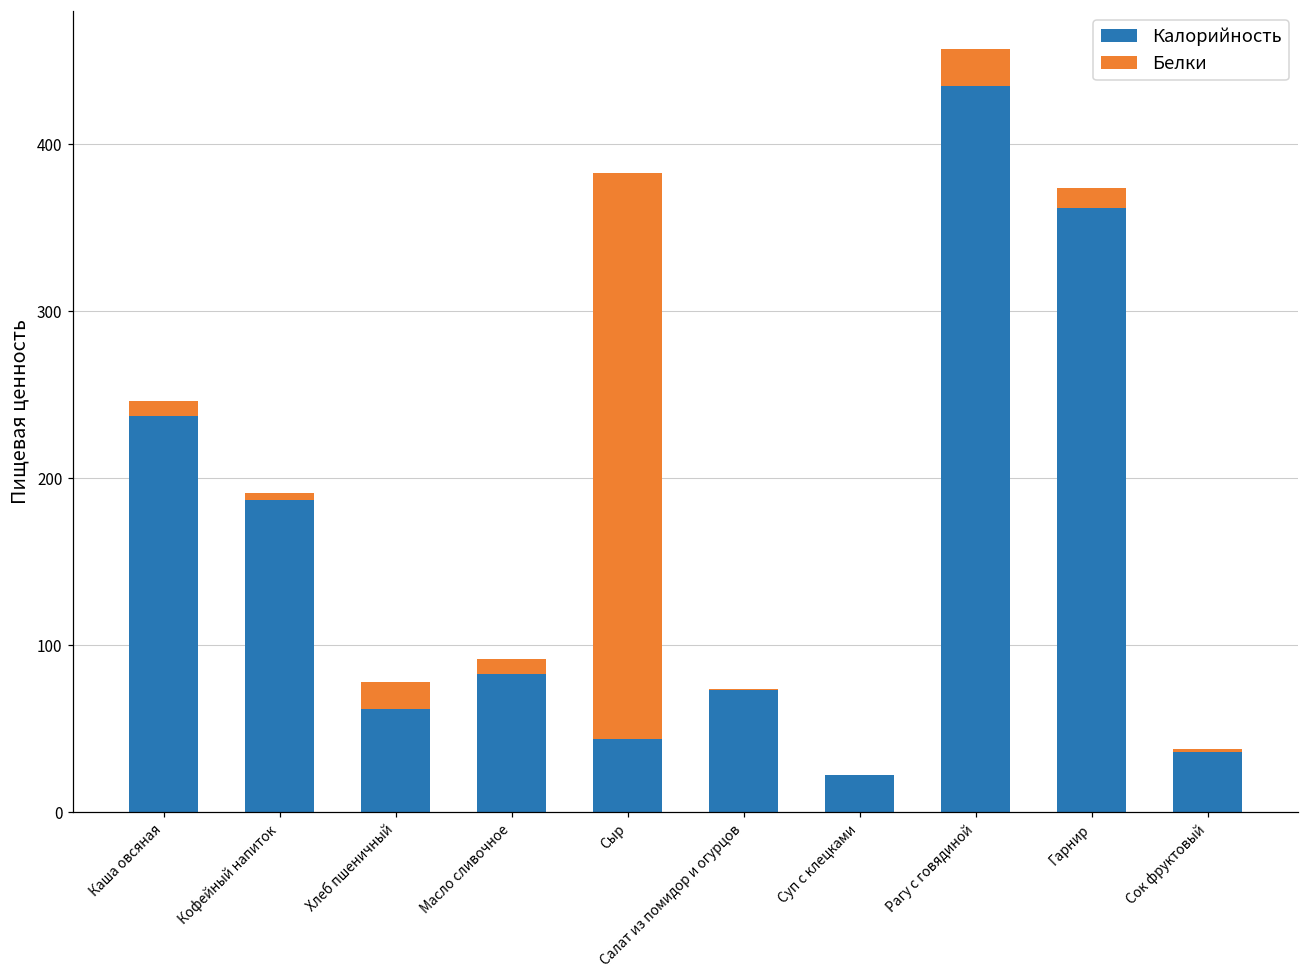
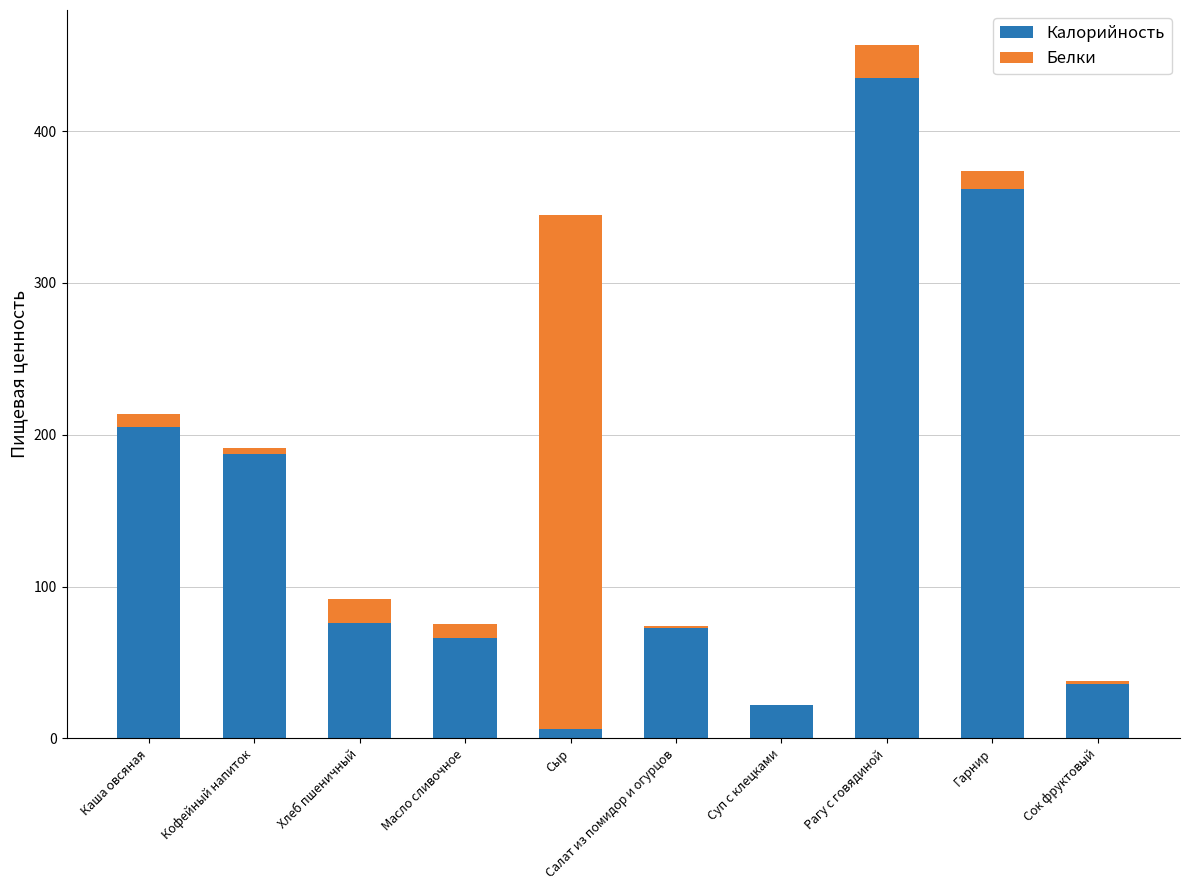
Калорийность, Каша овсяная: 237 -> 205
Калорийность, Хлеб пшеничный: 62 -> 76
Калорийность, Масло сливочное: 83 -> 66
Калорийность, Сыр: 44 -> 6
